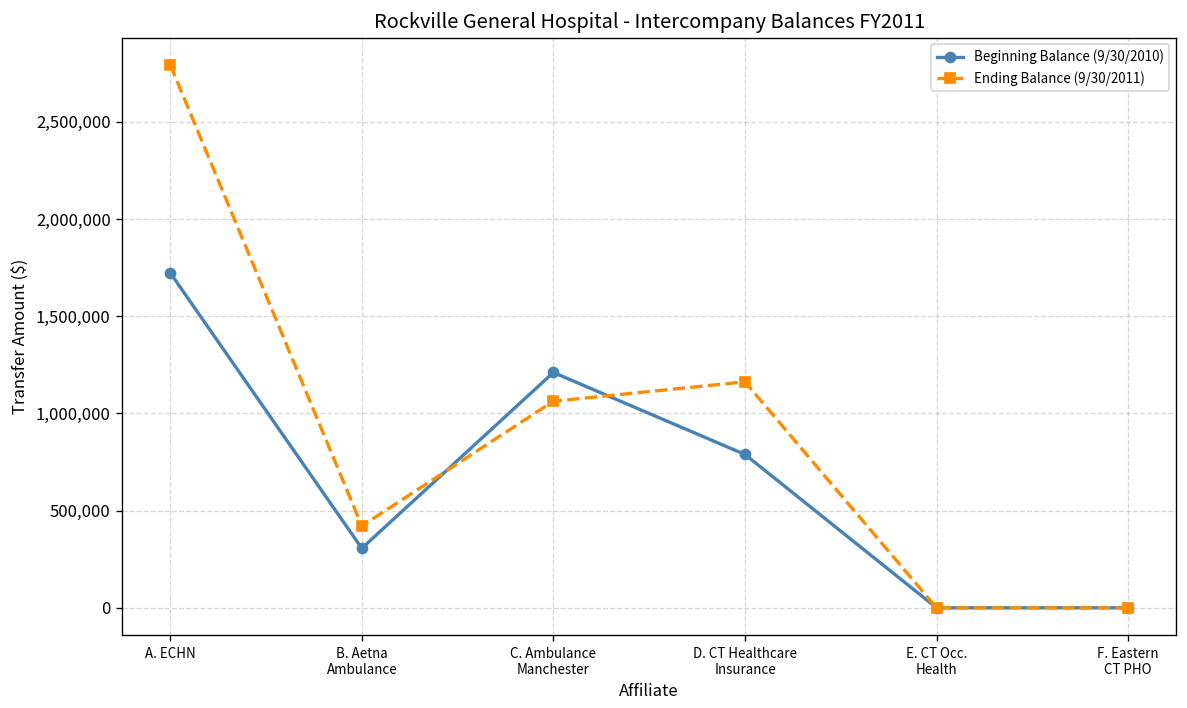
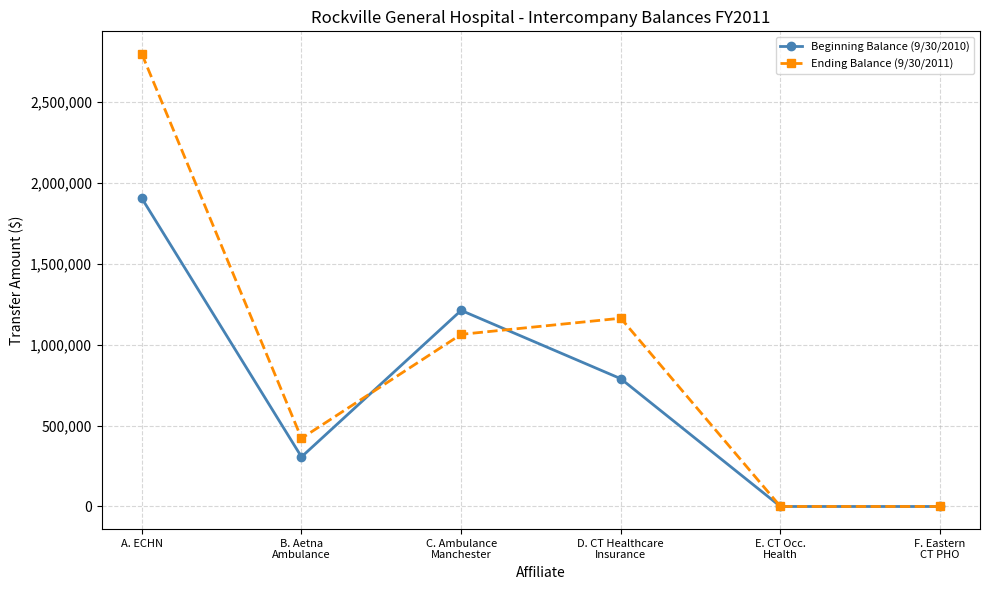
Beginning Balance (9/30/2010), A. ECHN: 1,720,000 -> 1,900,000
